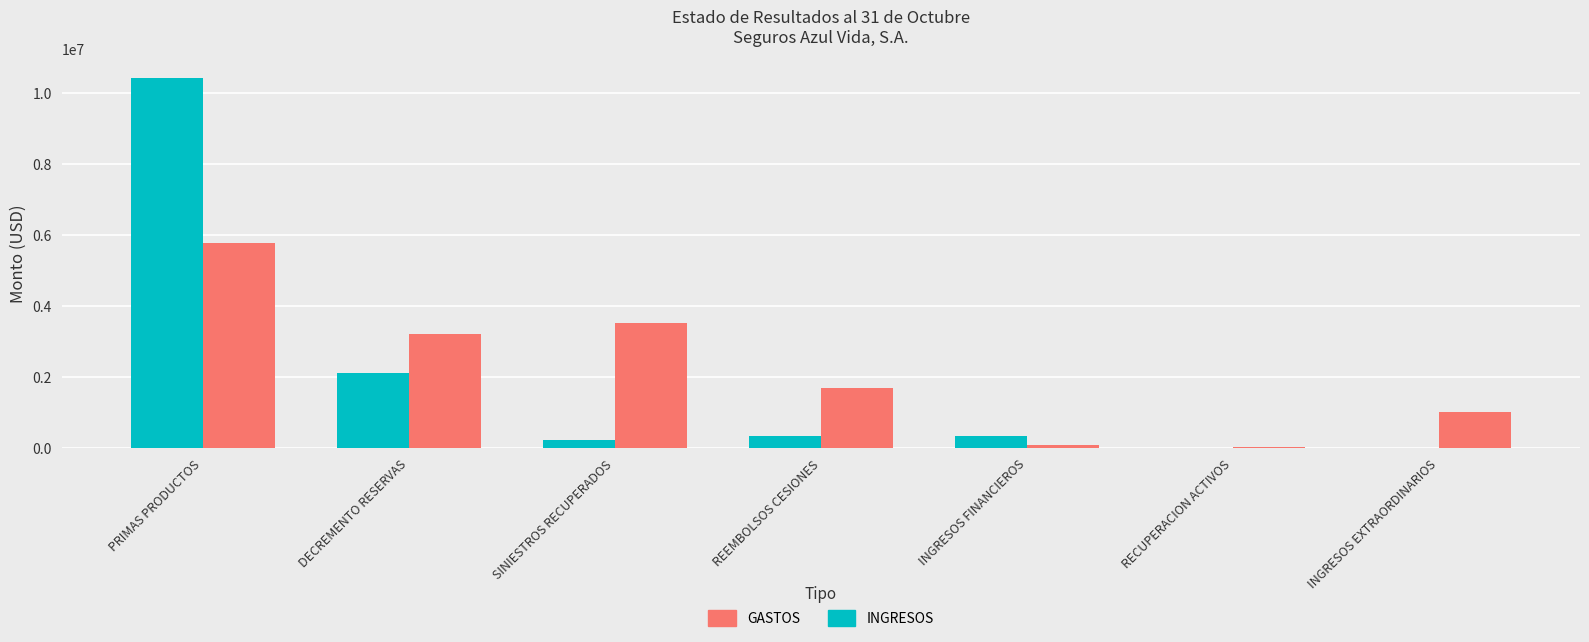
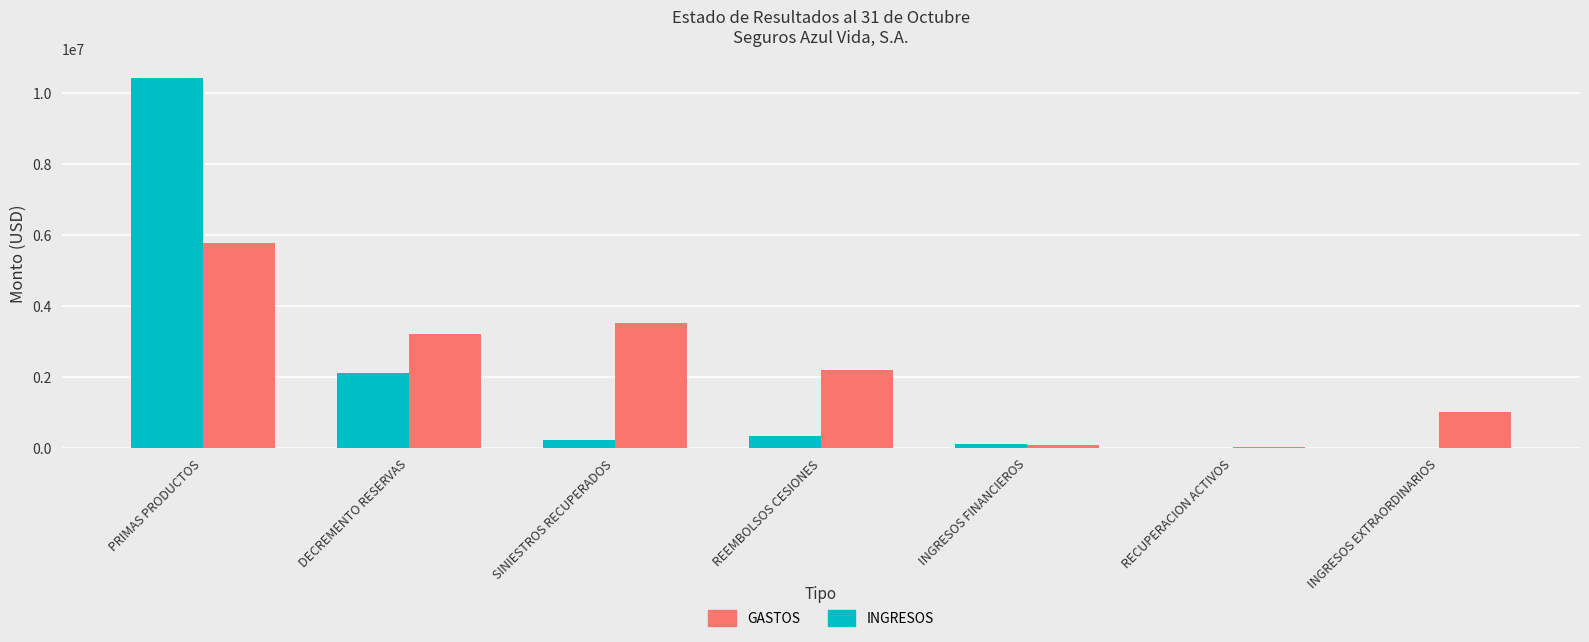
GASTOS, REEMBOLSOS CESIONES: 1700000 -> 2200000
INGRESOS, INGRESOS FINANCIEROS: 400000 -> 100000
